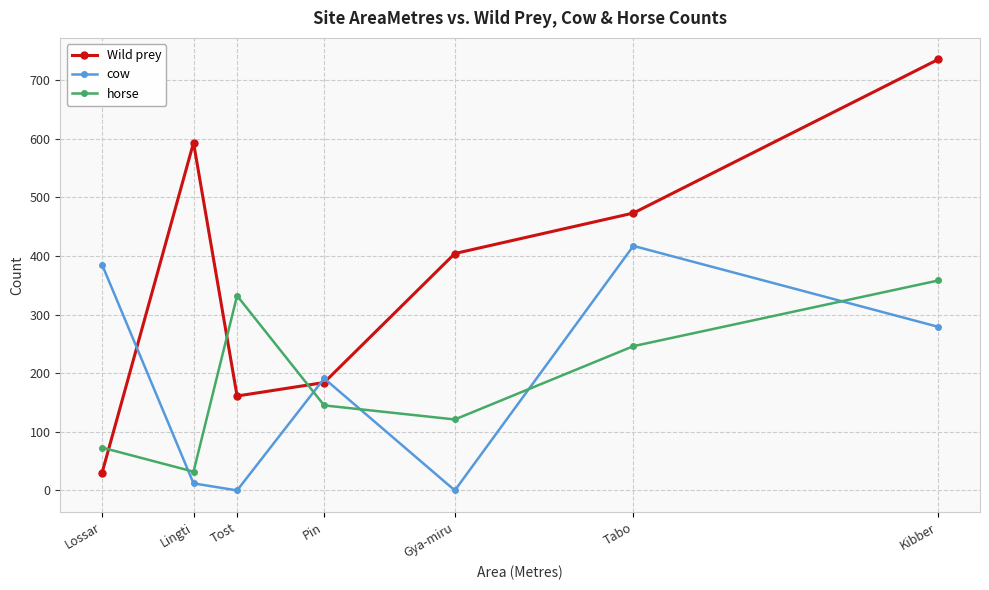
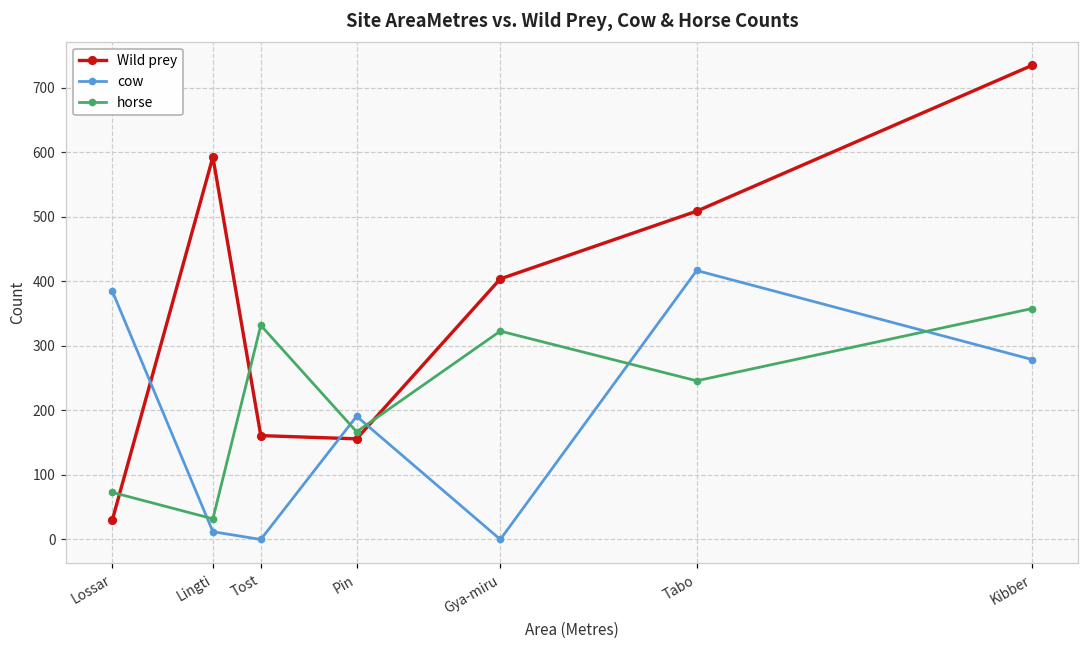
Wild prey, Pin: 180 -> 160
horse, Pin: 150 -> 170
horse, Gya-miru: 120 -> 320
Wild prey, Tabo: 470 -> 510
